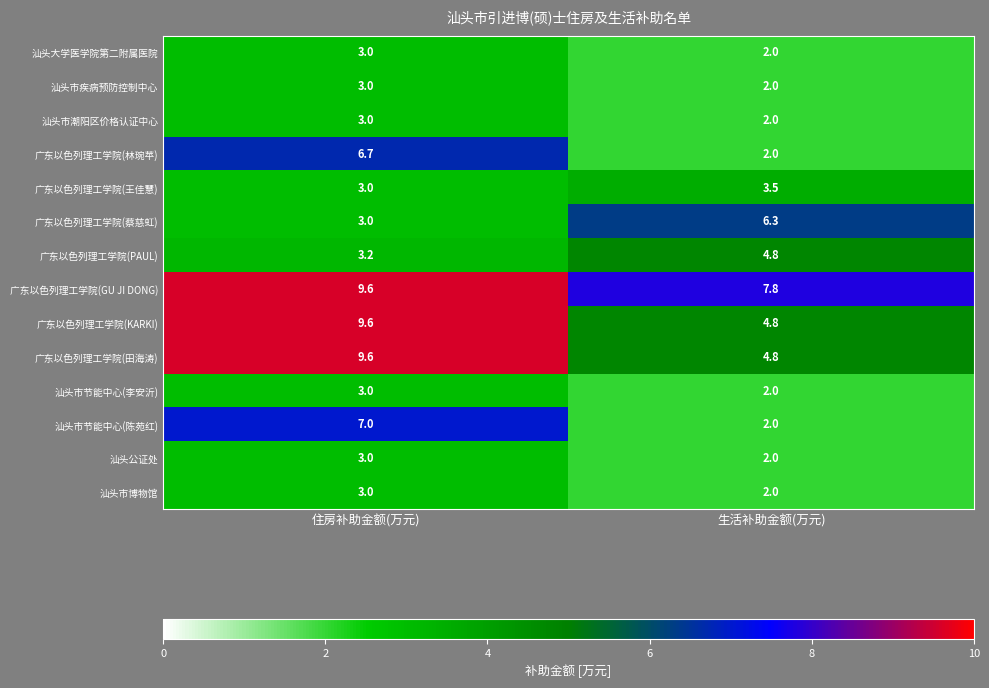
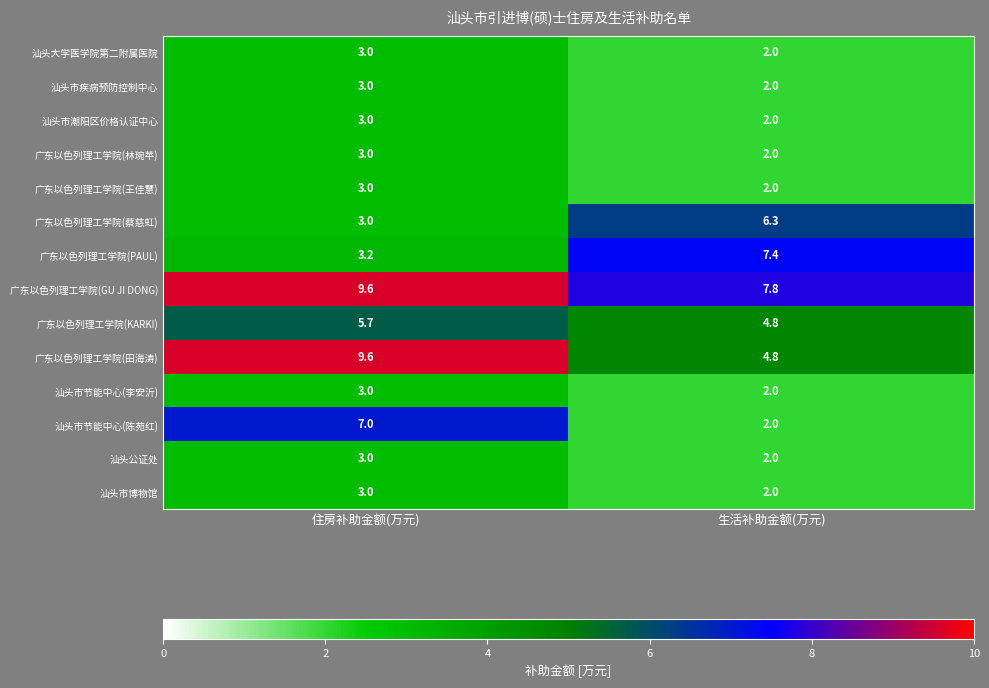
广东以色列理工学院(林琬苹), 住房补助金额(万元): 6.7 -> 3.0
广东以色列理工学院(王佳慧), 生活补助金额(万元): 3.5 -> 2.0
广东以色列理工学院(PAUL), 生活补助金额(万元): 4.8 -> 7.4
广东以色列理工学院(KARKI), 住房补助金额(万元): 9.6 -> 5.7
